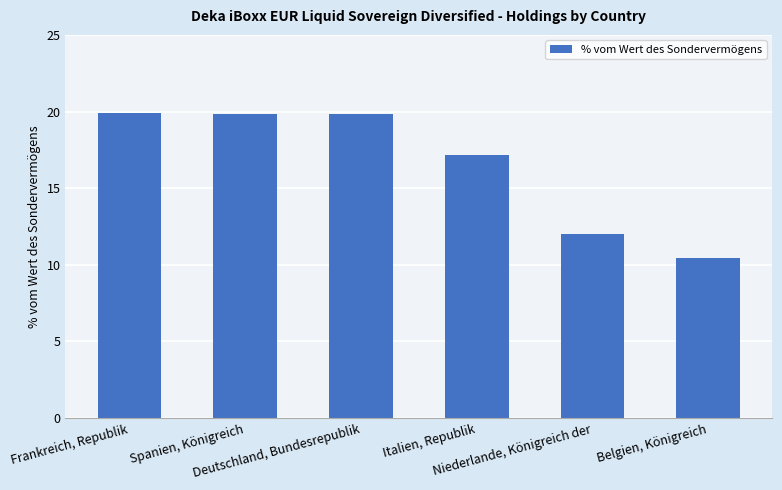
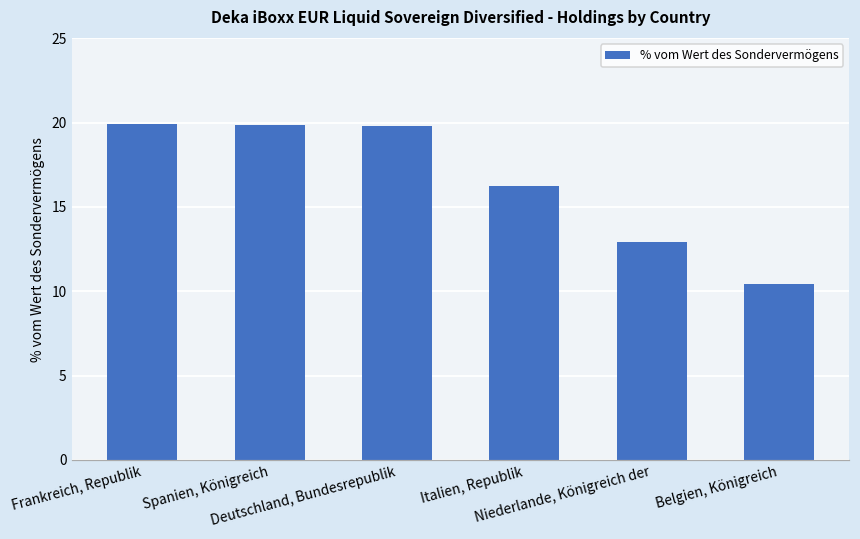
Italien, Republik: 17.2 -> 16.2
Niederlande, Königreich der: 12.0 -> 12.9
